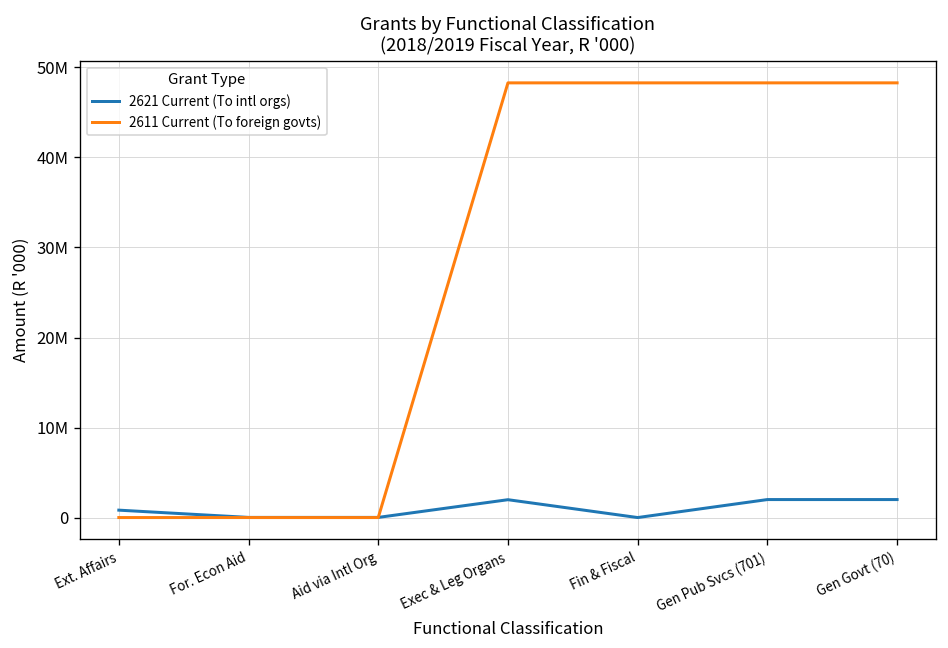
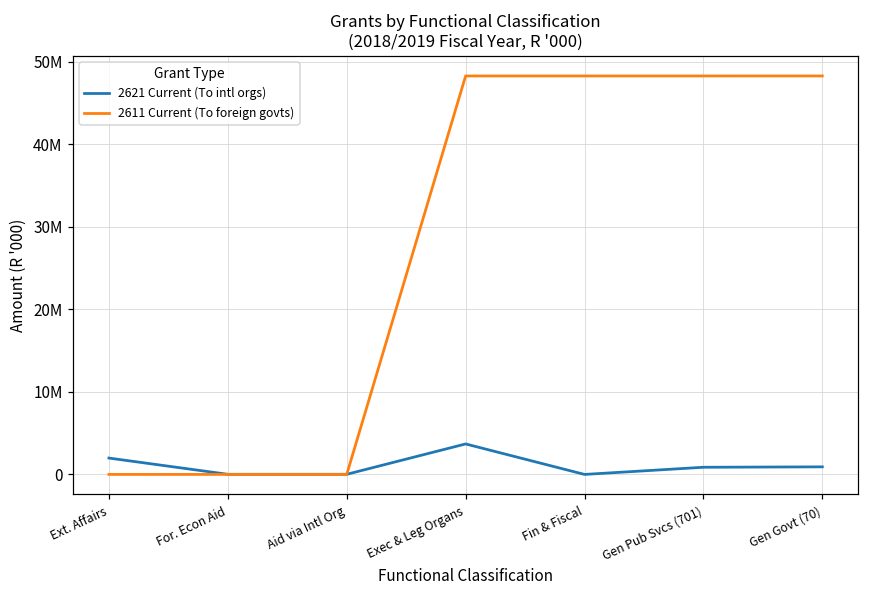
2621 Current (To intl orgs), Ext. Affairs: 1000000 -> 2000000
2621 Current (To intl orgs), Exec & Leg Organs: 2000000 -> 4000000
2621 Current (To intl orgs), Gen Pub Svcs (701): 2000000 -> 1000000
2621 Current (To intl orgs), Gen Govt (70): 2000000 -> 1000000
